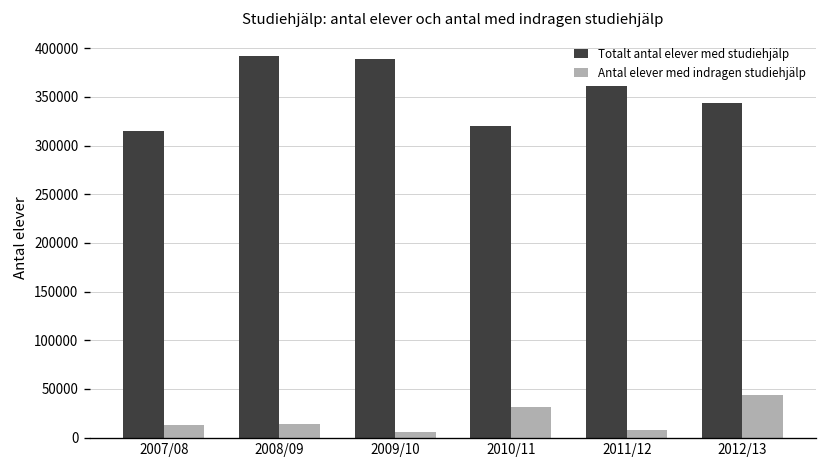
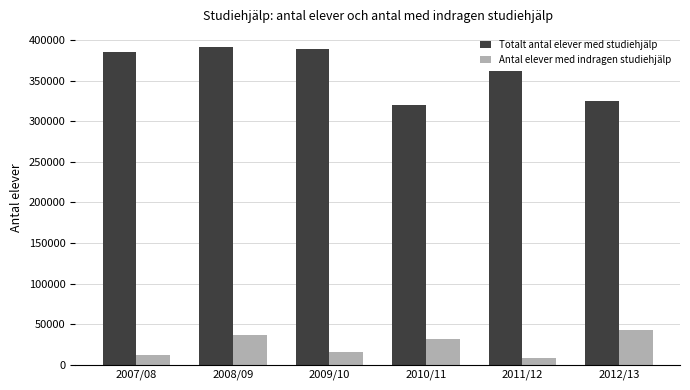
Totalt antal elever med studiehjälp, 2007/08: 310000 -> 390000
Antal elever med indragen studiehjälp, 2008/09: 10000 -> 40000
Antal elever med indragen studiehjälp, 2009/10: 10000 -> 20000
Totalt antal elever med studiehjälp, 2012/13: 340000 -> 320000
